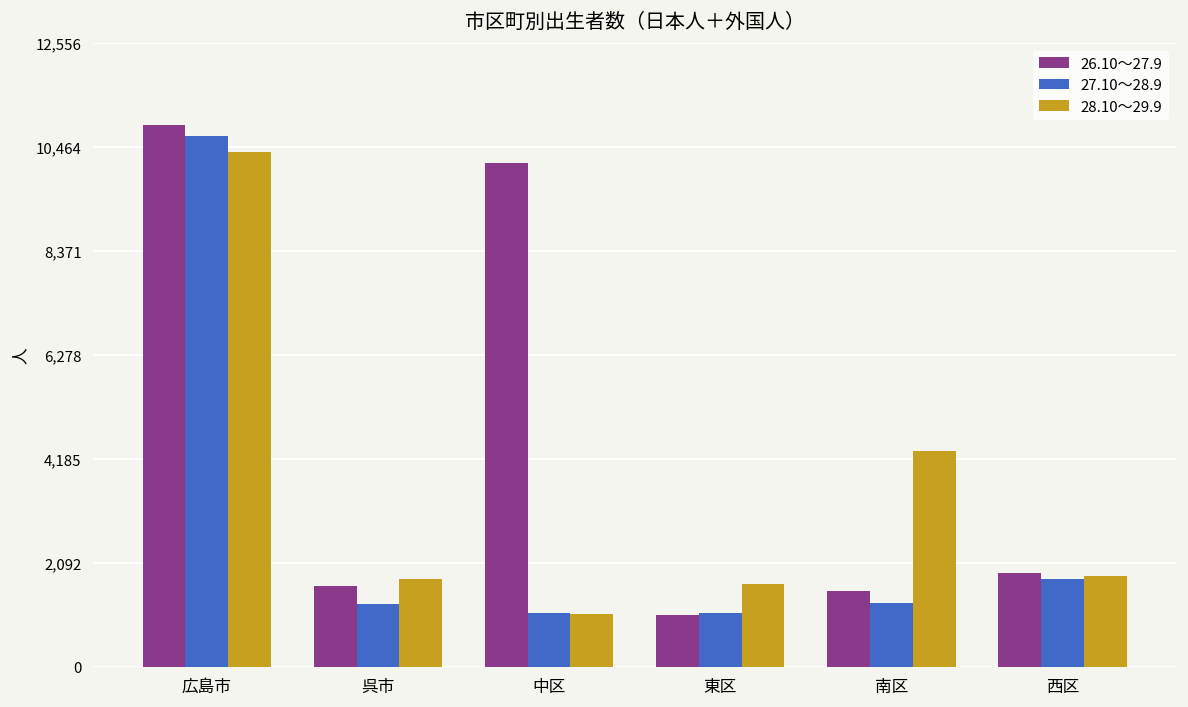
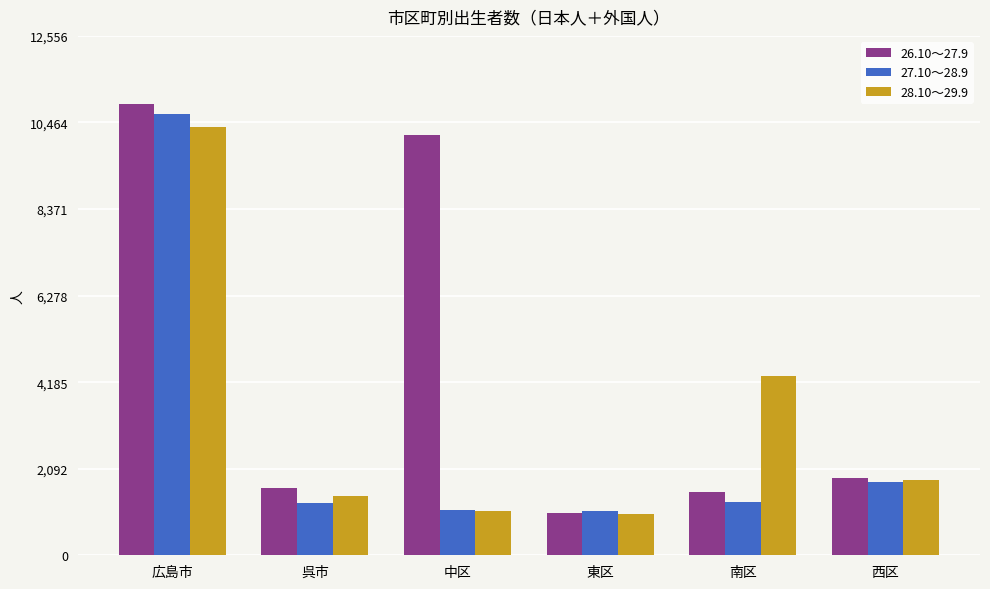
28.10～29.9, 呉市: 1,800 -> 1,400
28.10～29.9, 東区: 1,700 -> 1,000
